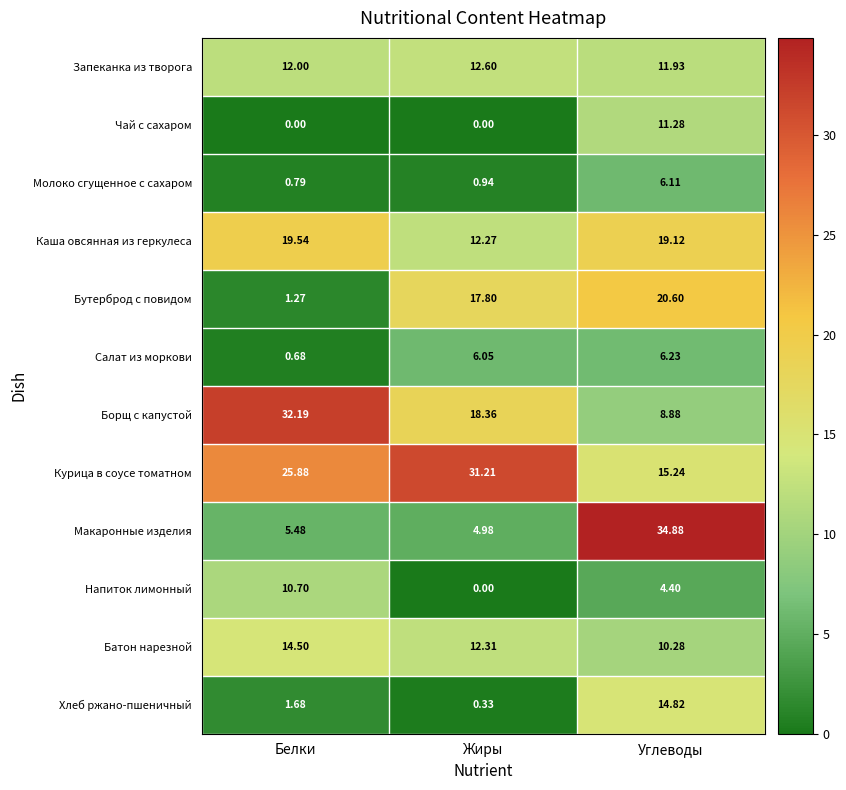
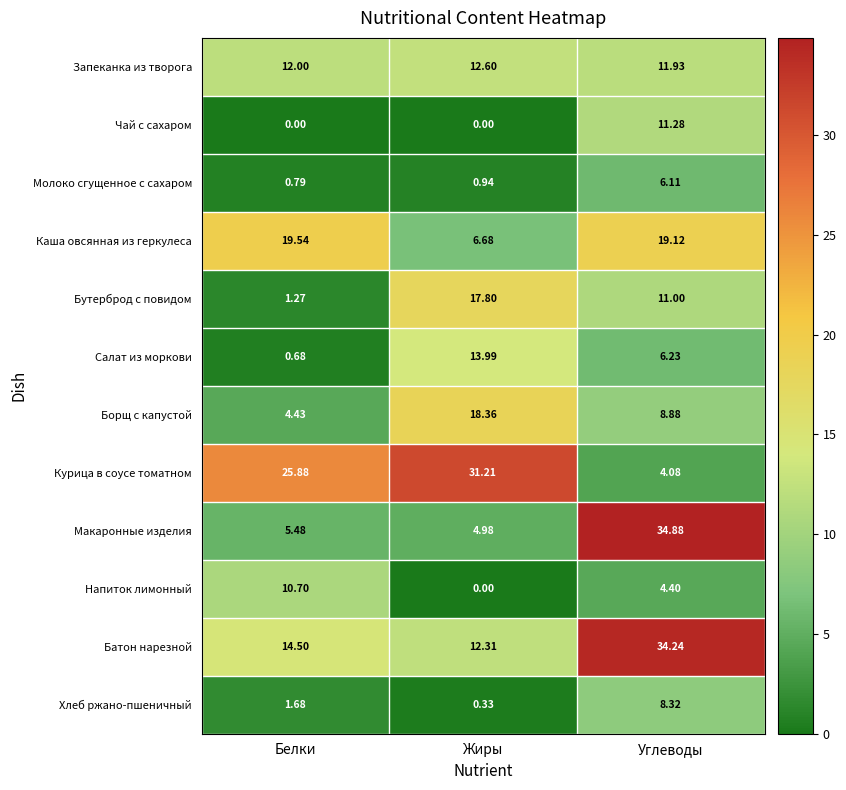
Каша овсянная из геркулеса, Жиры: 12.27 -> 6.68
Бутерброд с повидом, Углеводы: 20.60 -> 11.00
Салат из моркови, Жиры: 6.05 -> 13.99
Борщ с капустой, Белки: 32.19 -> 4.43
Курица в соусе томатном, Углеводы: 15.24 -> 4.08
Батон нарезной, Углеводы: 10.28 -> 34.24
Хлеб ржано-пшеничный, Углеводы: 14.82 -> 8.32
